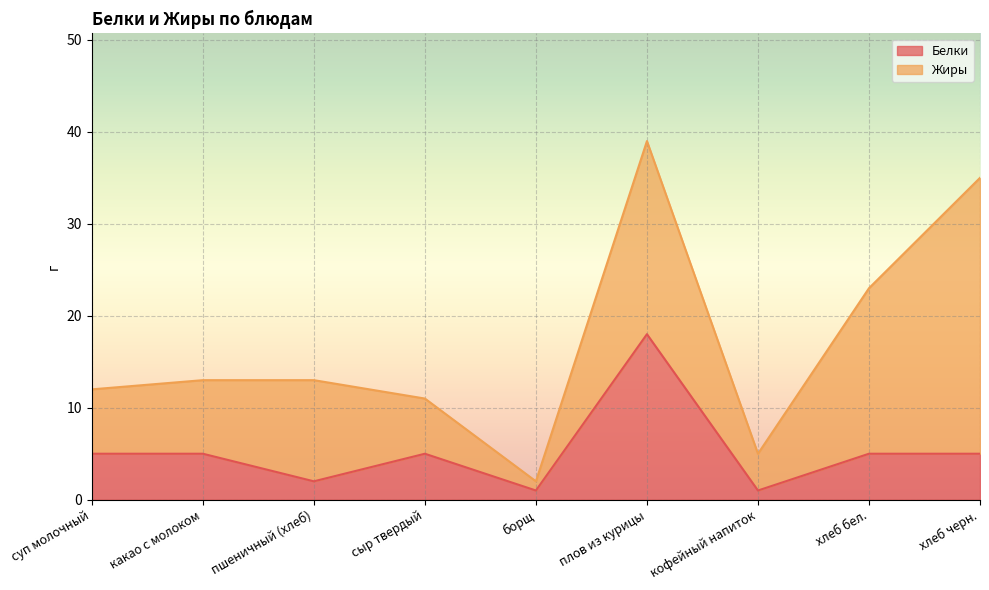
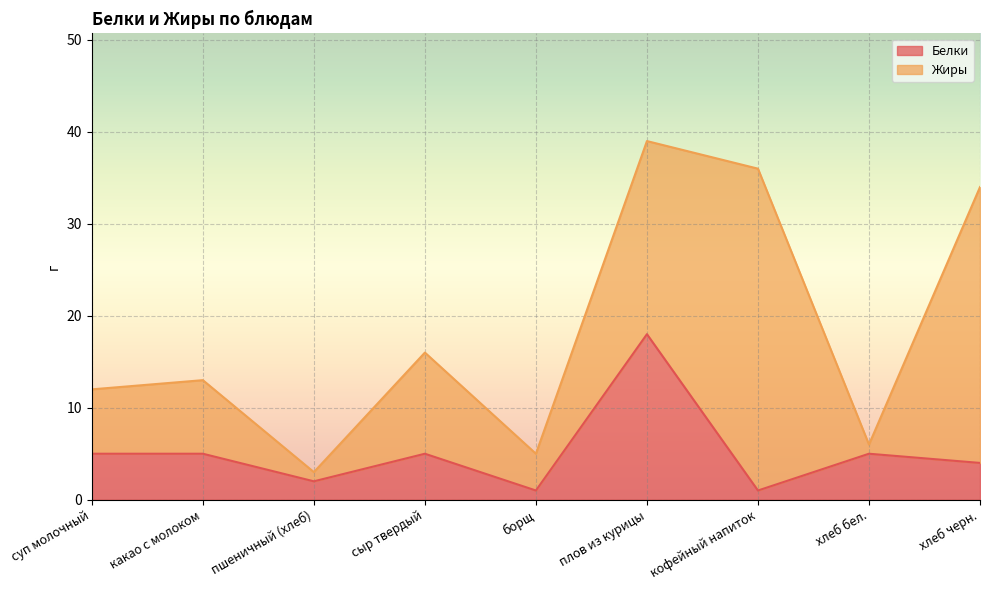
Жиры, пшеничный (хлеб): 11 -> 1
Жиры, сыр твердый: 6 -> 11
Жиры, борщ: 1 -> 4
Жиры, кофейный напиток: 4 -> 35
Жиры, хлеб бел.: 18 -> 1
Белки, хлеб черн.: 5 -> 4
